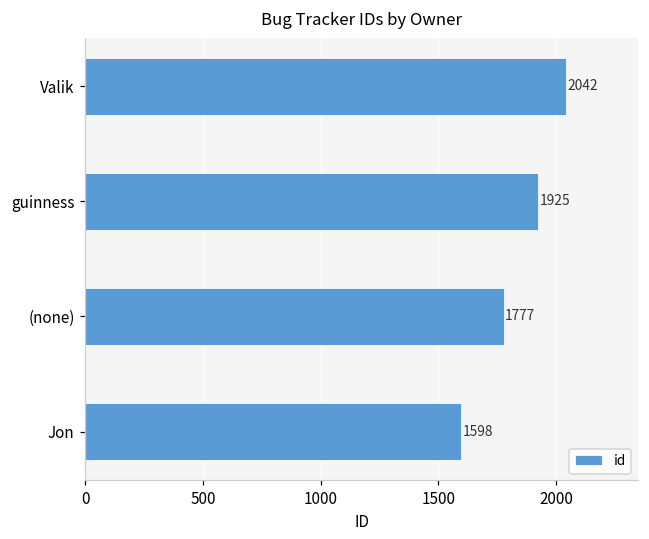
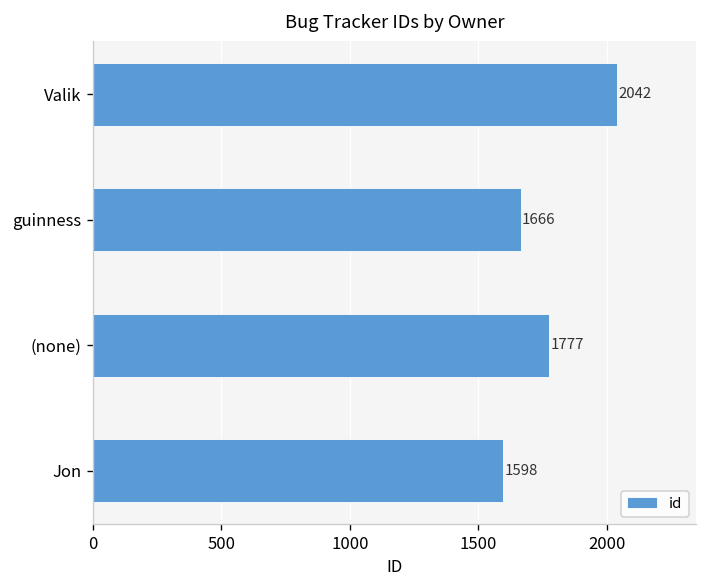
guinness: 1925 -> 1666
